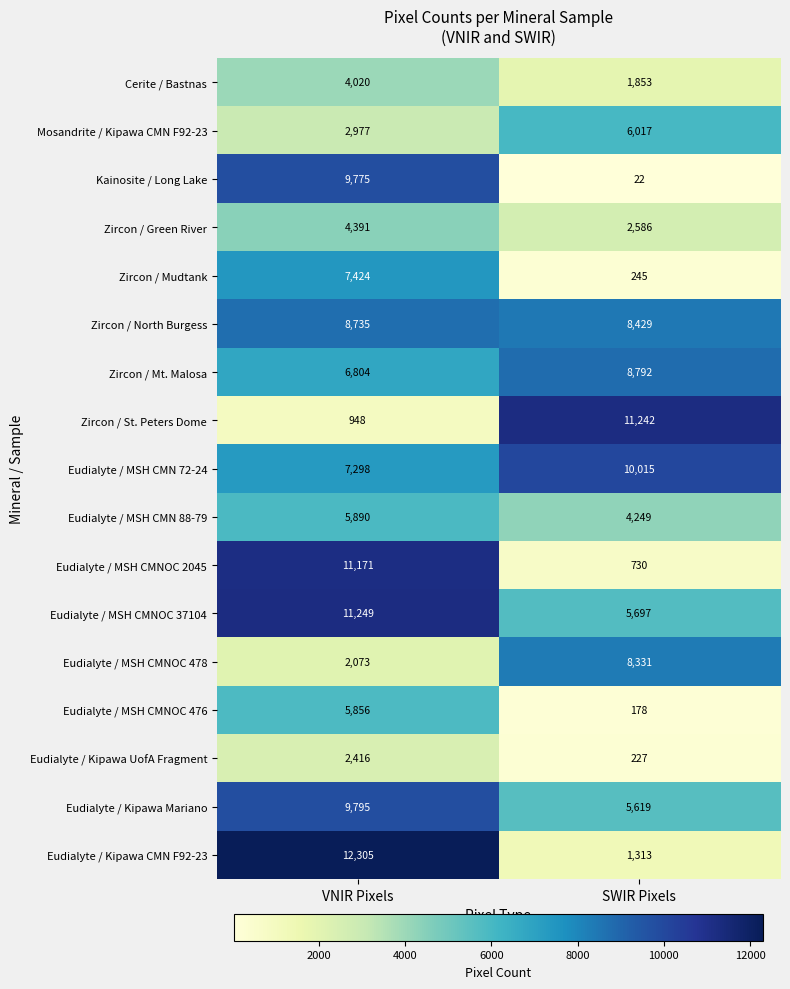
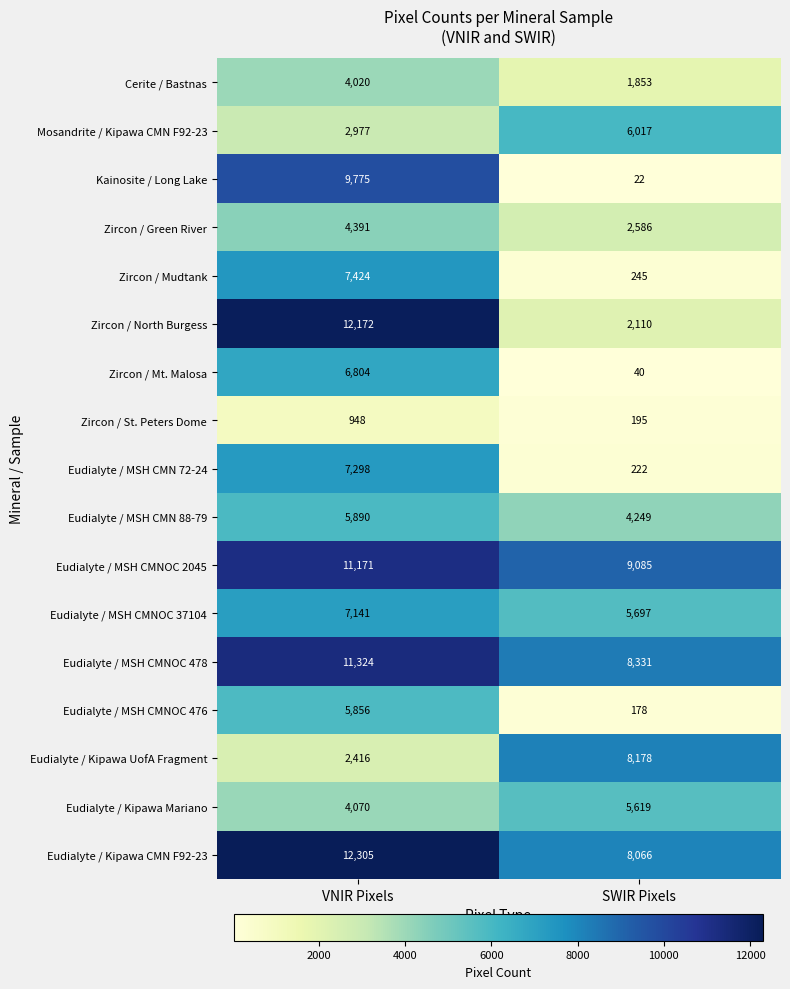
Zircon / North Burgess, VNIR Pixels: 8,735 -> 12,172
Zircon / North Burgess, SWIR Pixels: 8,429 -> 2,110
Zircon / Mt. Malosa, SWIR Pixels: 8,792 -> 40
Zircon / St. Peters Dome, SWIR Pixels: 11,242 -> 195
Eudialyte / MSH CMN 72-24, SWIR Pixels: 10,015 -> 222
Eudialyte / MSH CMNOC 2045, SWIR Pixels: 730 -> 9,085
Eudialyte / MSH CMNOC 37104, VNIR Pixels: 11,249 -> 7,141
Eudialyte / MSH CMNOC 478, VNIR Pixels: 2,073 -> 11,324
Eudialyte / Kipawa UofA Fragment, SWIR Pixels: 227 -> 8,178
Eudialyte / Kipawa Mariano, VNIR Pixels: 9,795 -> 4,070
Eudialyte / Kipawa CMN F92-23, SWIR Pixels: 1,313 -> 8,066
